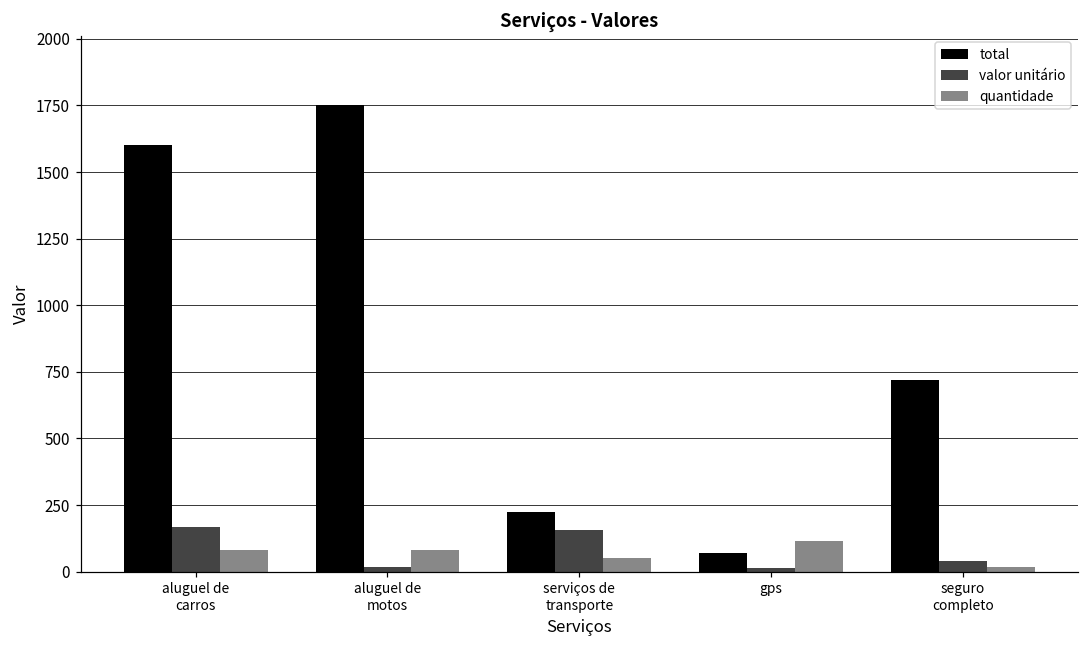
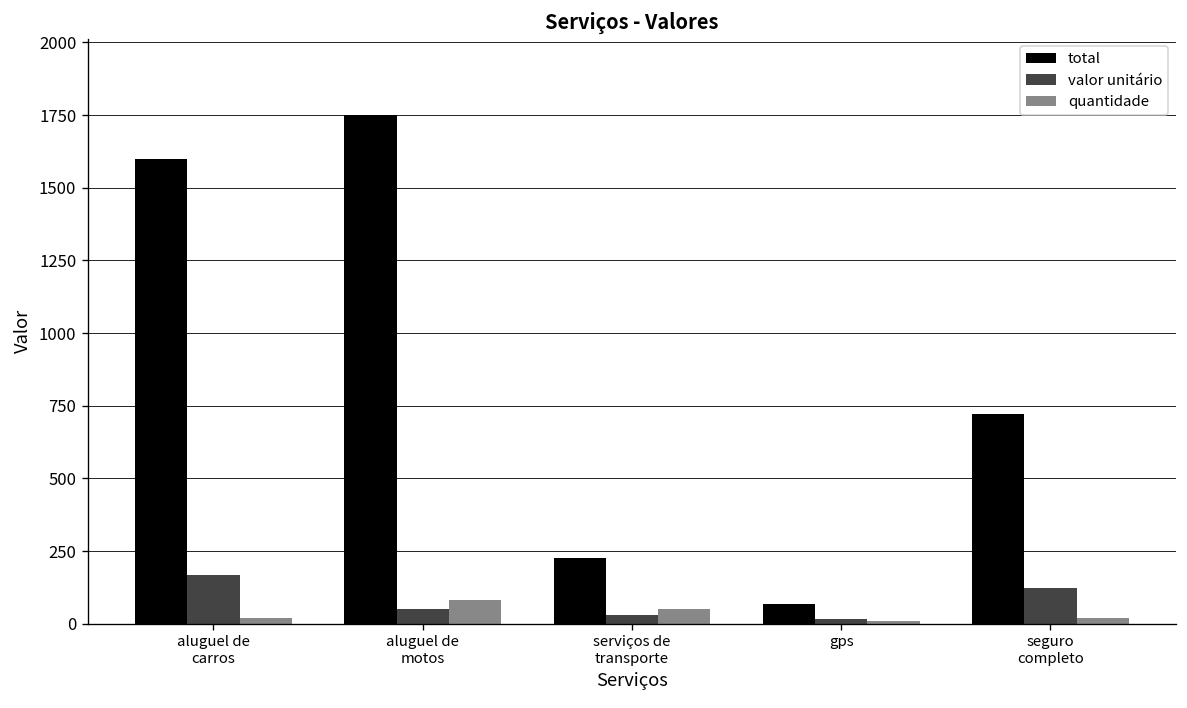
quantidade, aluguel de carros: 80 -> 20
valor unitário, aluguel de motos: 20 -> 50
valor unitário, serviços de transporte: 160 -> 30
quantidade, gps: 120 -> 10
valor unitário, seguro completo: 40 -> 120
